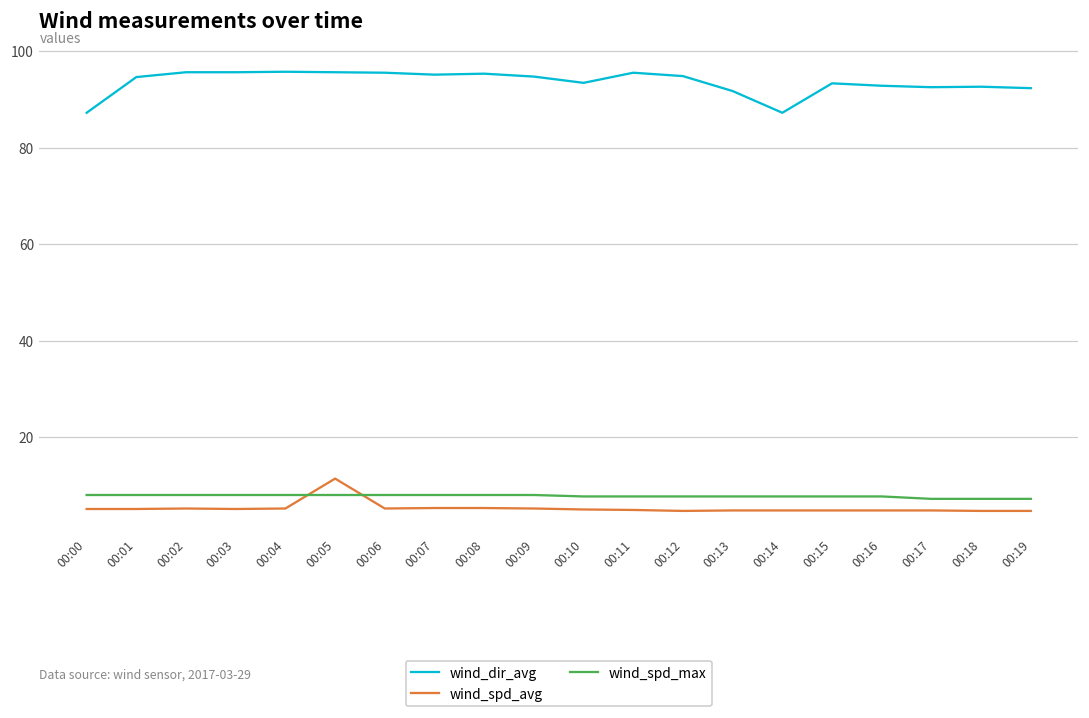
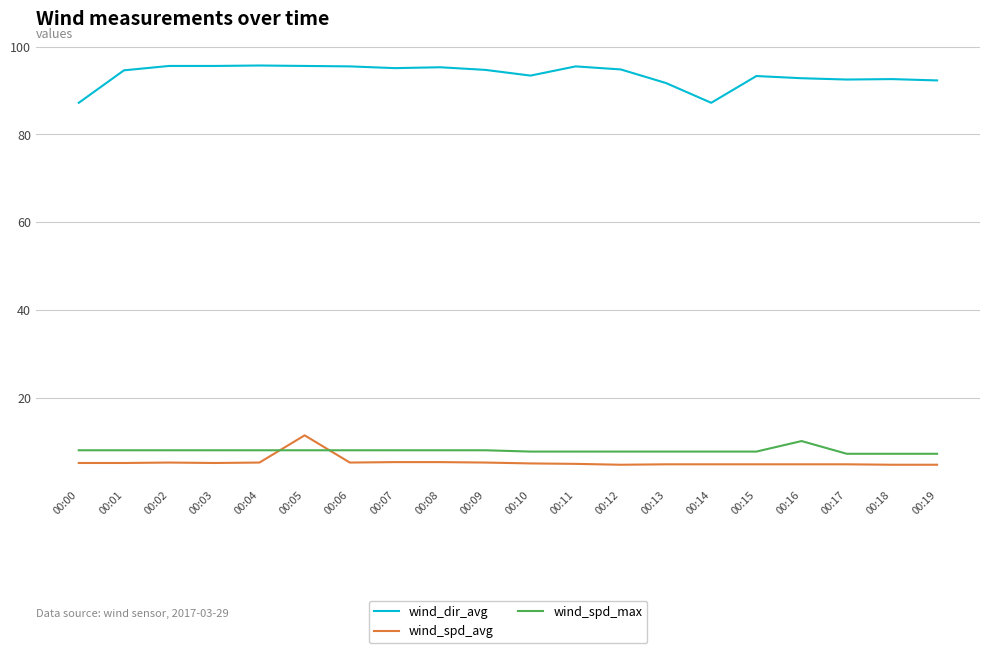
wind_spd_max, 00:16: 8 -> 10
